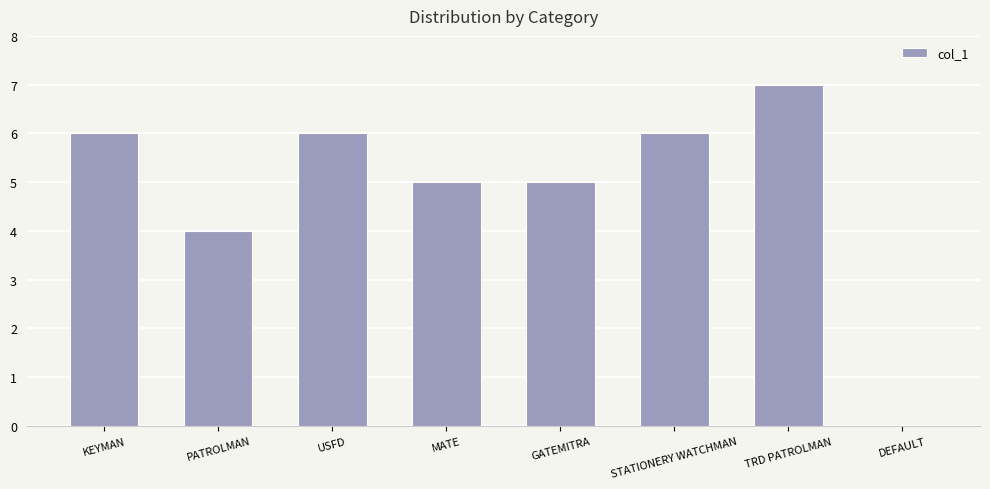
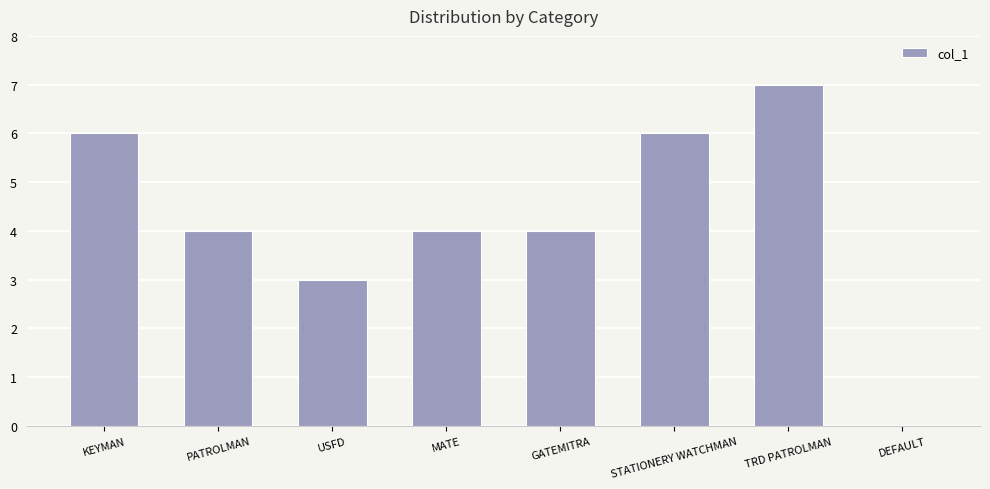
USFD: 6 -> 3
MATE: 5 -> 4
GATEMITRA: 5 -> 4
